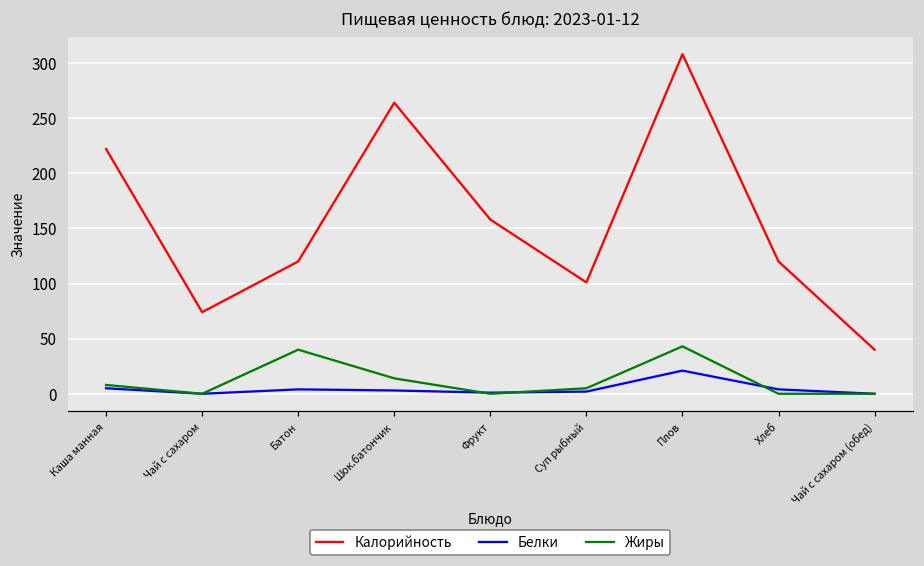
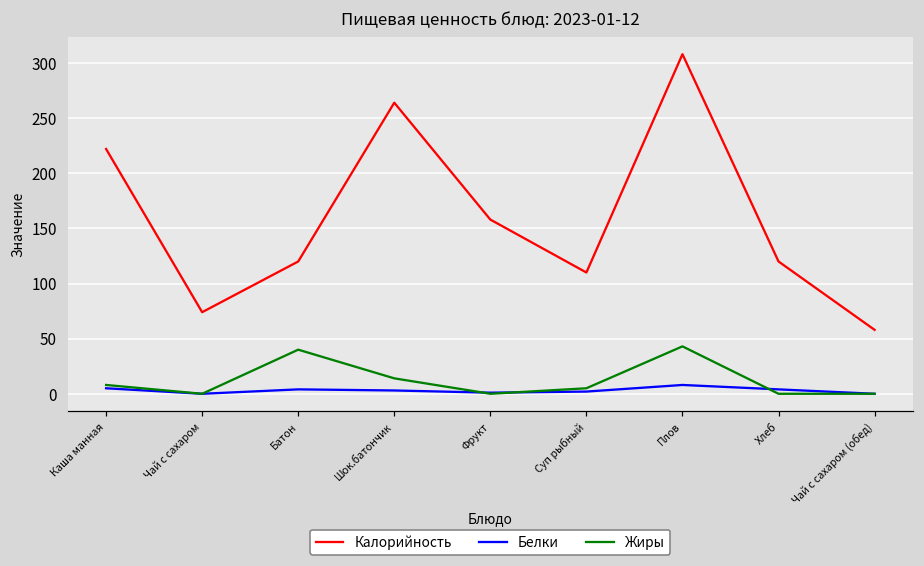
Калорийность, Суп рыбный: 101 -> 110
Белки, Плов: 21 -> 8
Калорийность, Чай с сахаром (обед): 40 -> 58
